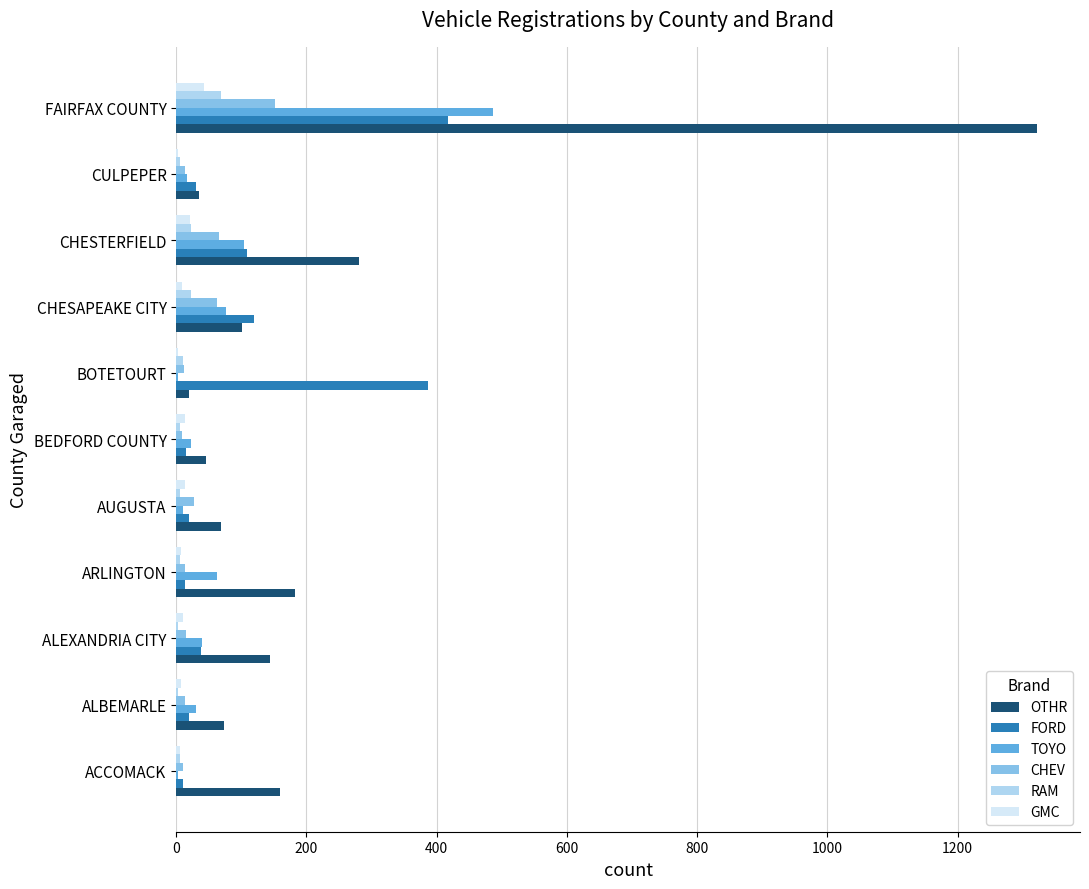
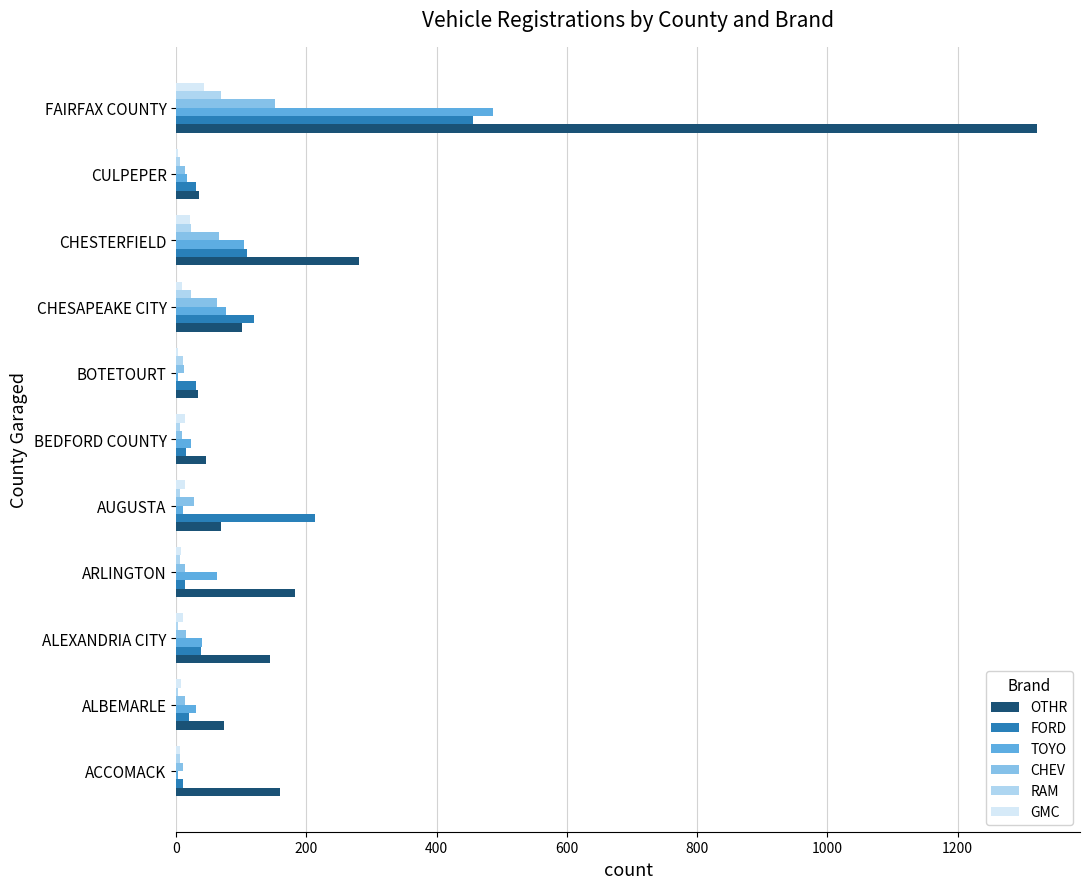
FORD, FAIRFAX COUNTY: 420 -> 460
FORD, BOTETOURT: 390 -> 30
OTHR, BOTETOURT: 20 -> 30
FORD, AUGUSTA: 20 -> 210
